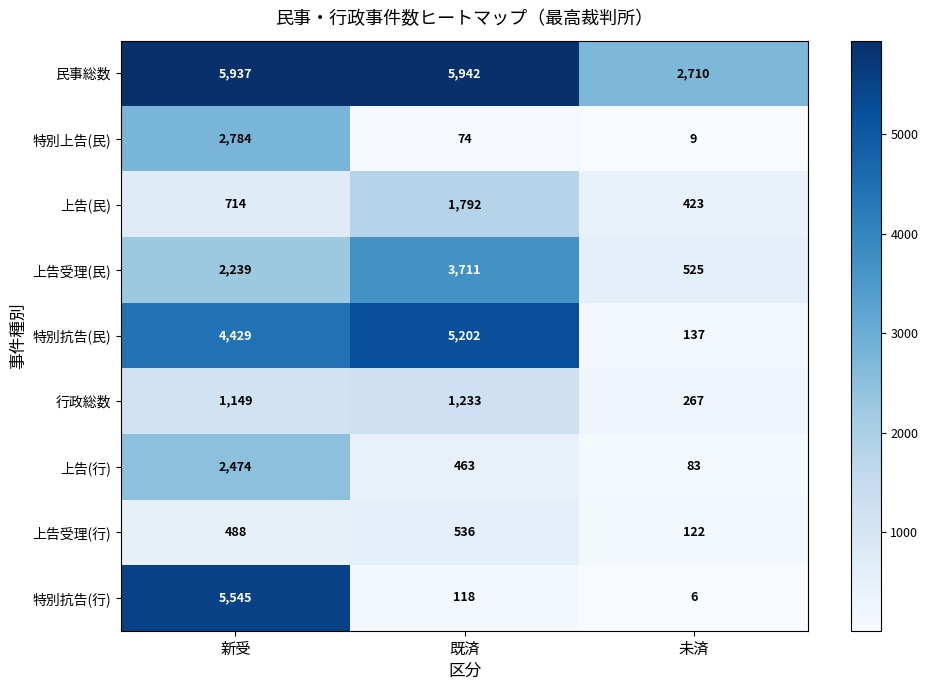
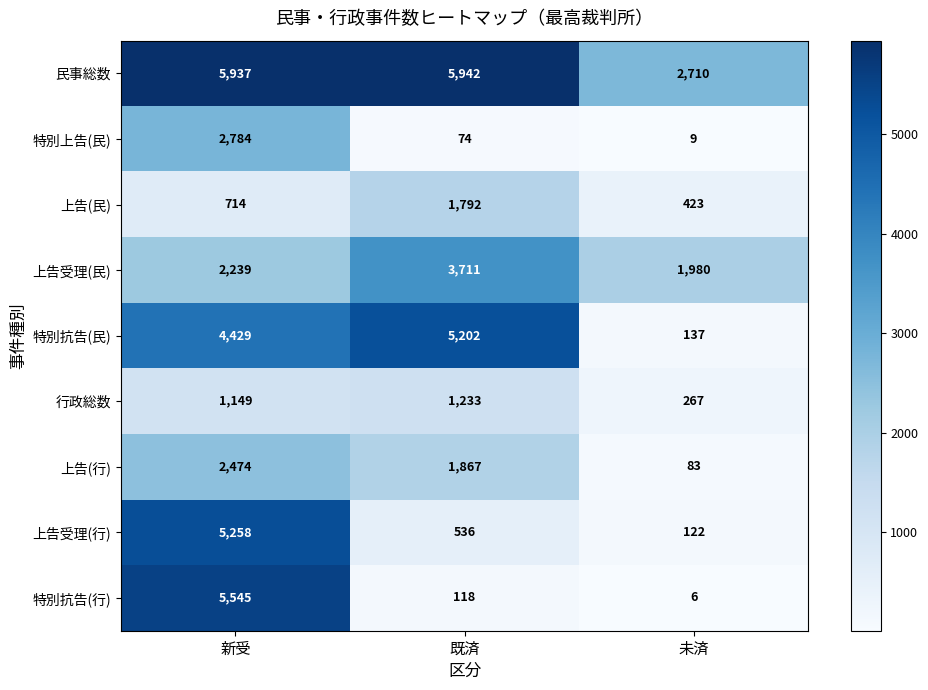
上告受理(民), 未済: 525 -> 1,980
上告(行), 既済: 463 -> 1,867
上告受理(行), 新受: 488 -> 5,258
